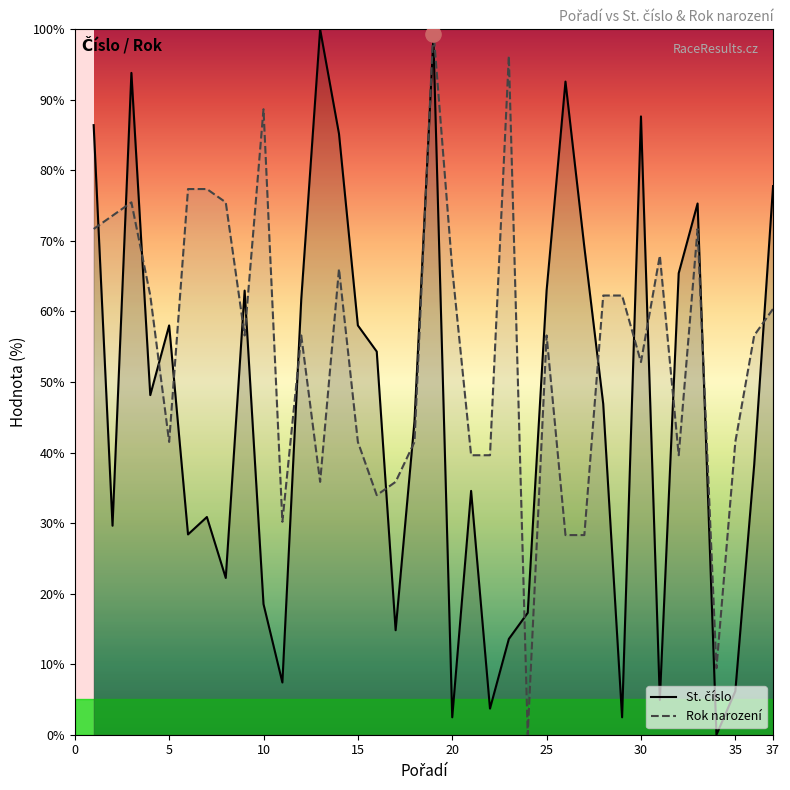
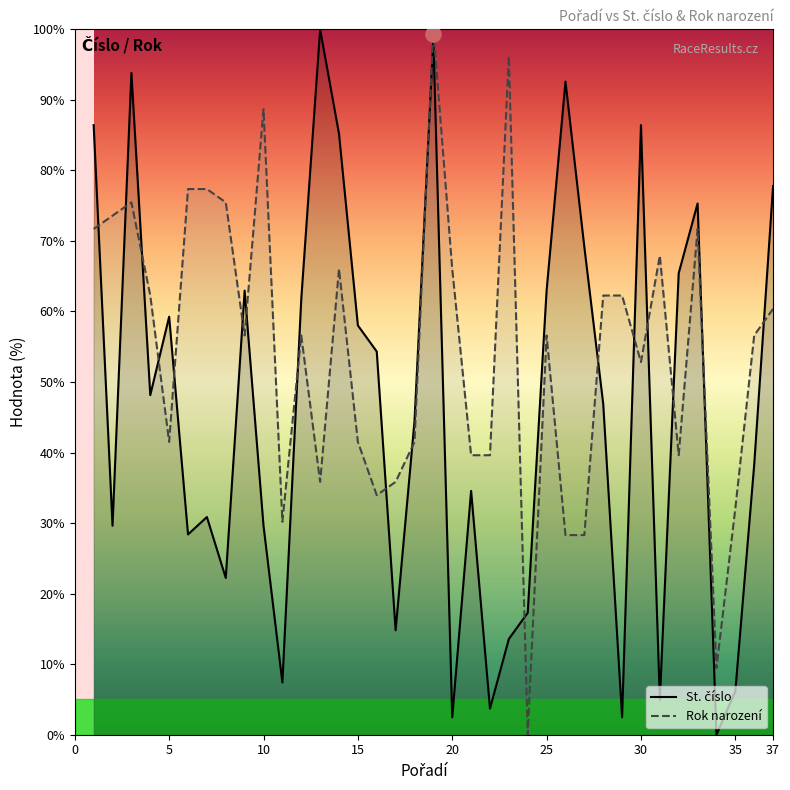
St. číslo, 5: 58% -> 59%
St. číslo, 10: 19% -> 30%
St. číslo, 30: 88% -> 86%
Rok narození, 35: 42% -> 32%
